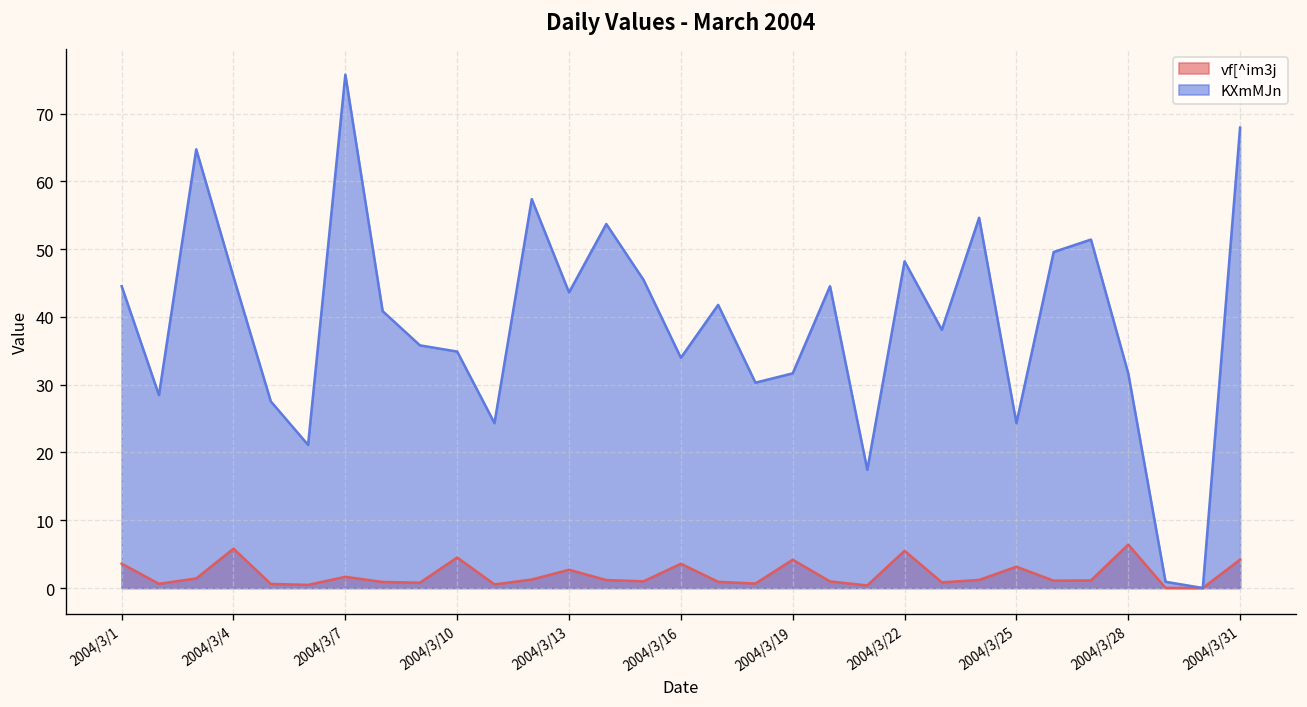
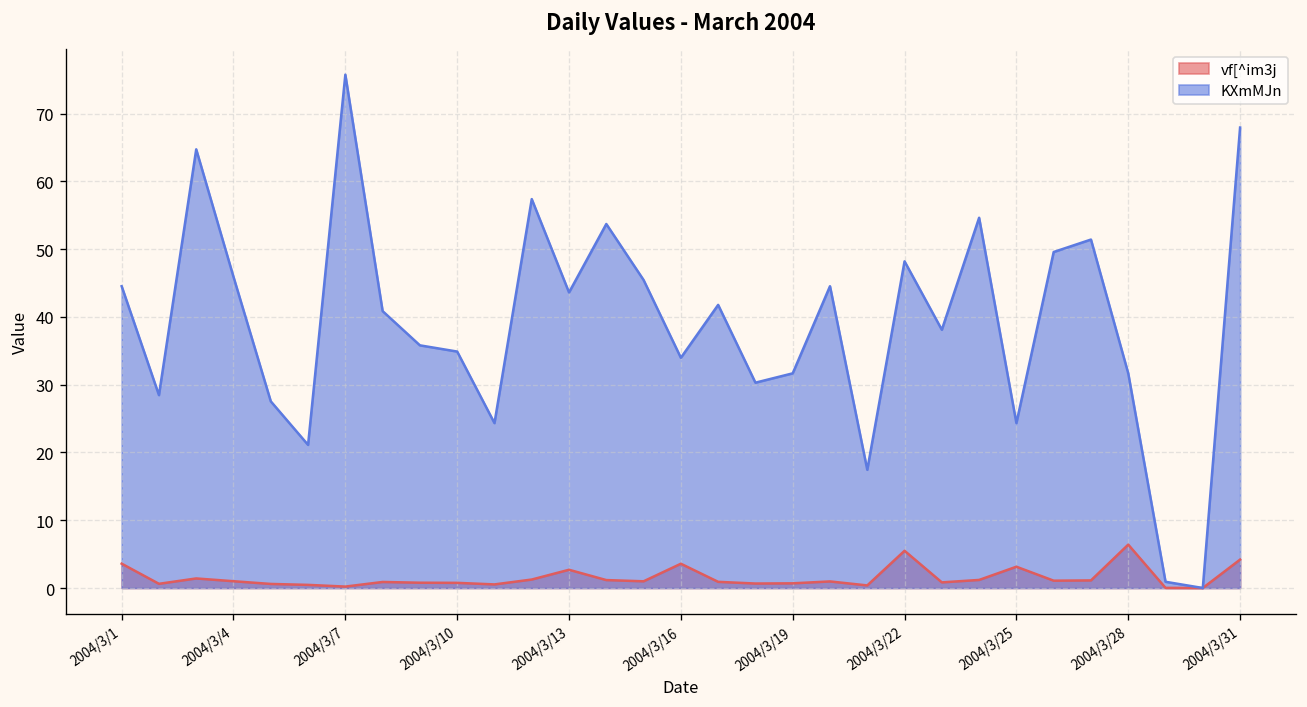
vf[^im3j, 2004/3/4: 6 -> 1
vf[^im3j, 2004/3/7: 2 -> 0
vf[^im3j, 2004/3/10: 5 -> 1
vf[^im3j, 2004/3/19: 4 -> 1
